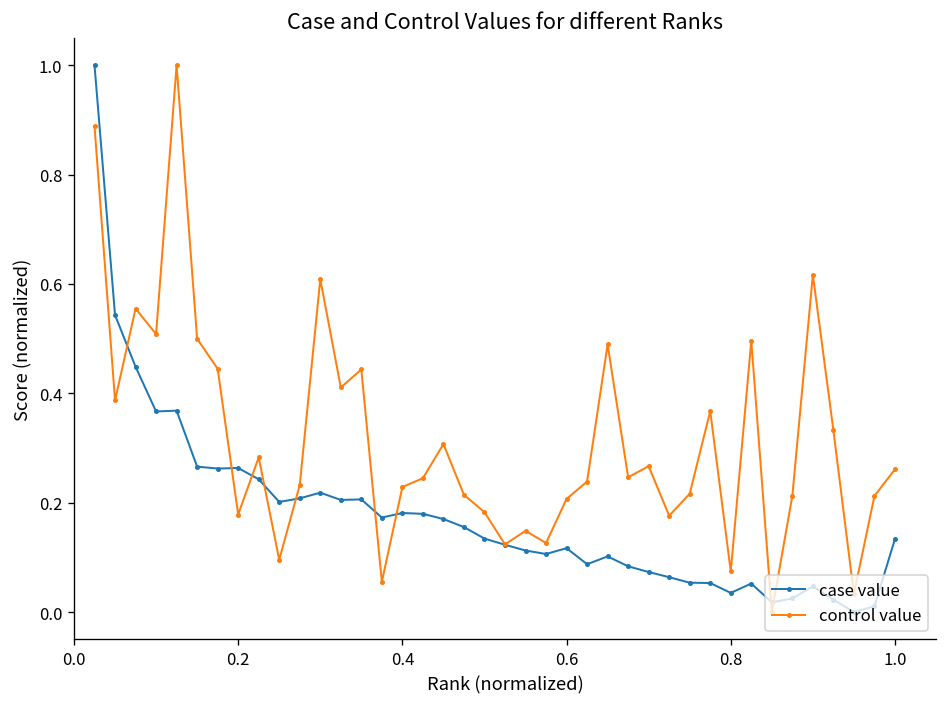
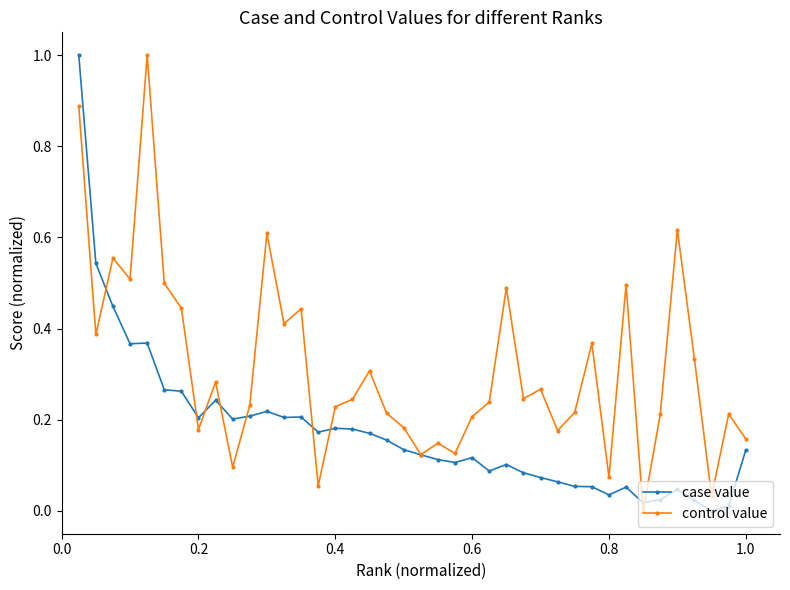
case value, 0.2: 0.26 -> 0.20
control value, 1.0: 0.26 -> 0.16
